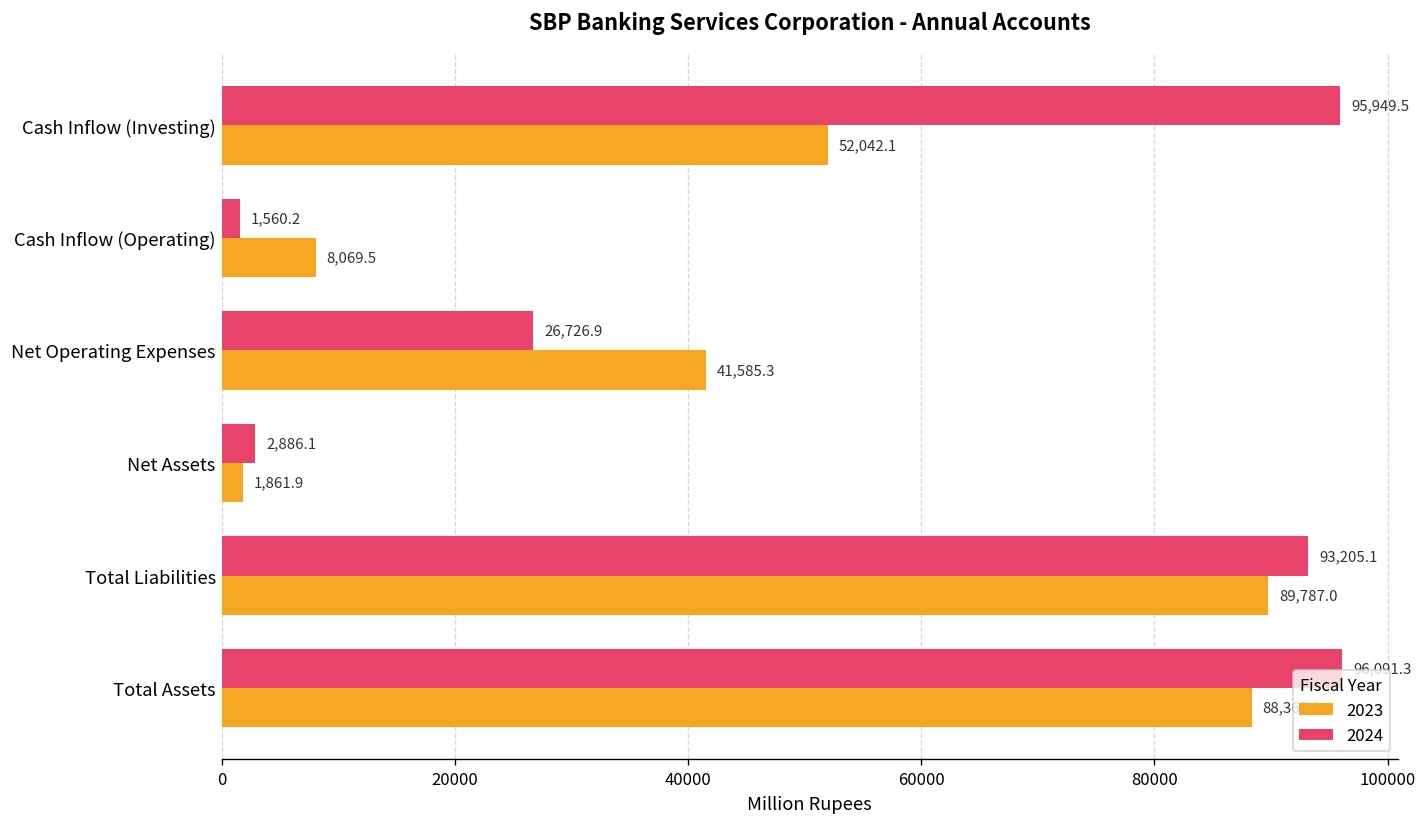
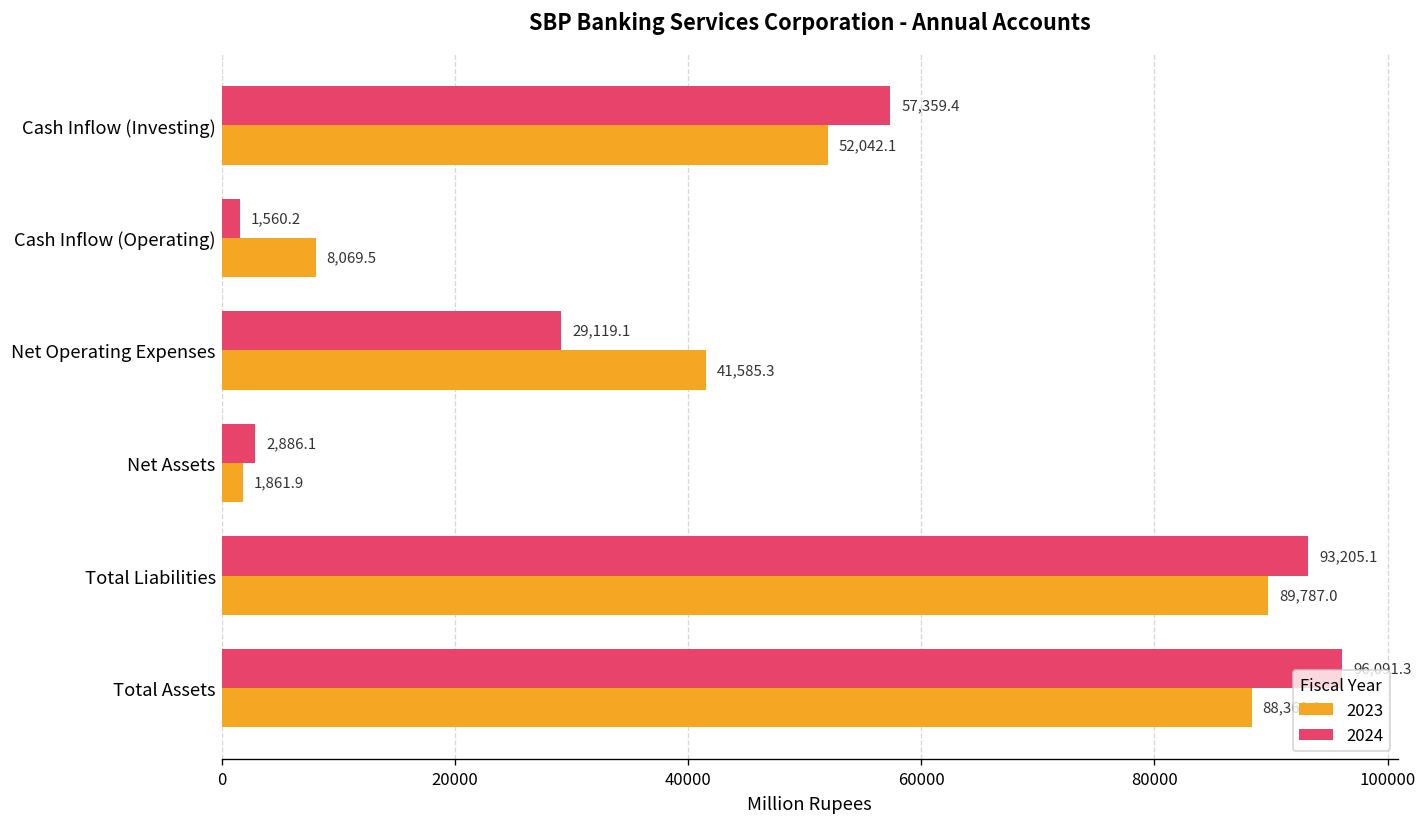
2024, Cash Inflow (Investing): 95,949.5 -> 57,359.4
2024, Net Operating Expenses: 26,726.9 -> 29,119.1
